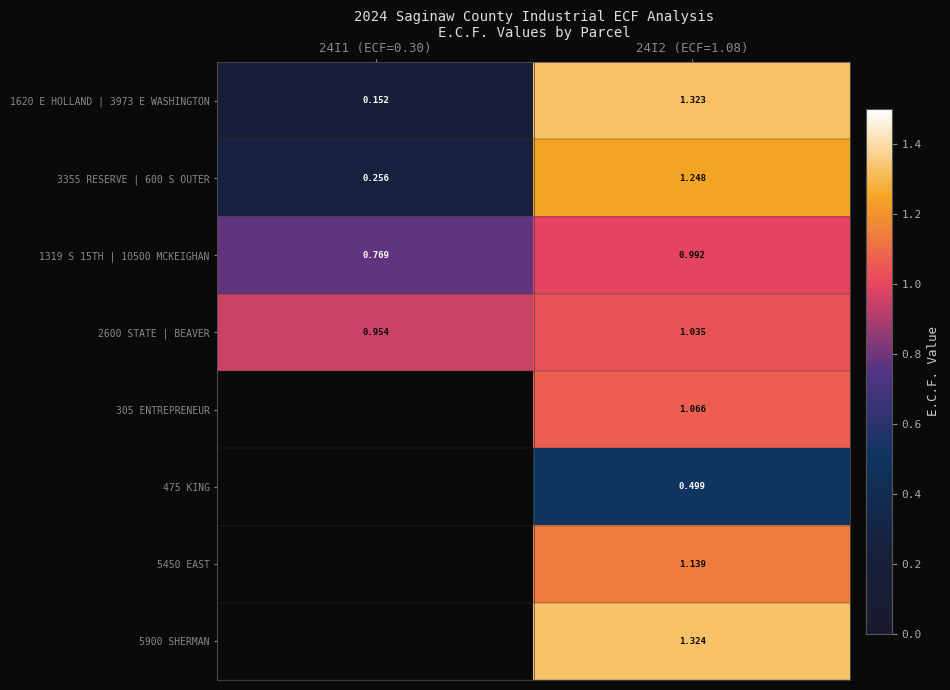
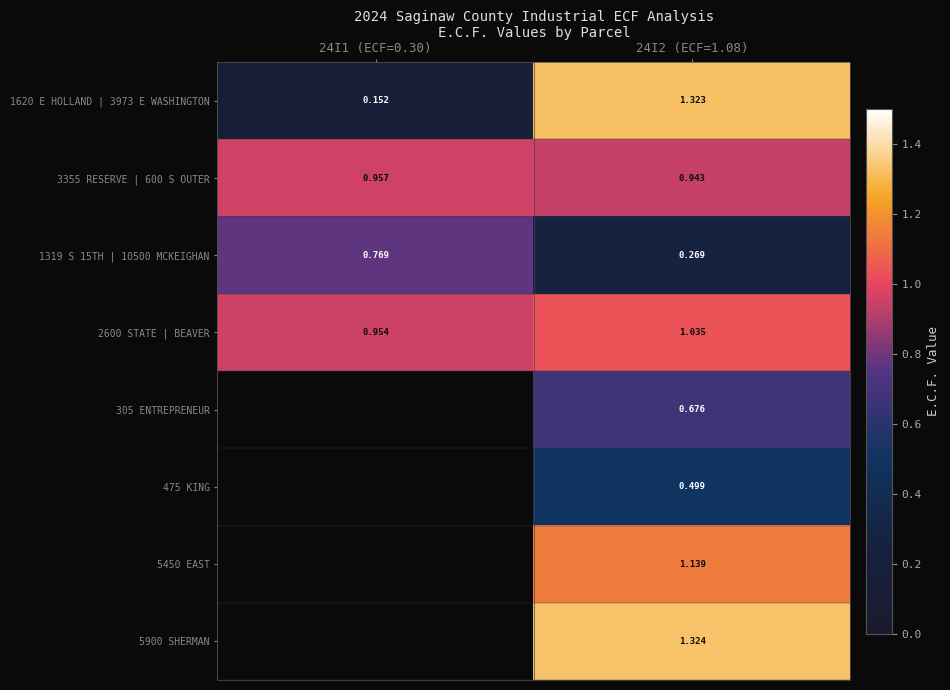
3355 RESERVE | 600 S OUTER, 24I1 (ECF=0.30): 0.256 -> 0.957
3355 RESERVE | 600 S OUTER, 24I2 (ECF=1.08): 1.248 -> 0.943
1319 S 15TH | 10500 MCKEIGHAN, 24I2 (ECF=1.08): 0.992 -> 0.269
305 ENTREPRENEUR, 24I2 (ECF=1.08): 1.066 -> 0.676
